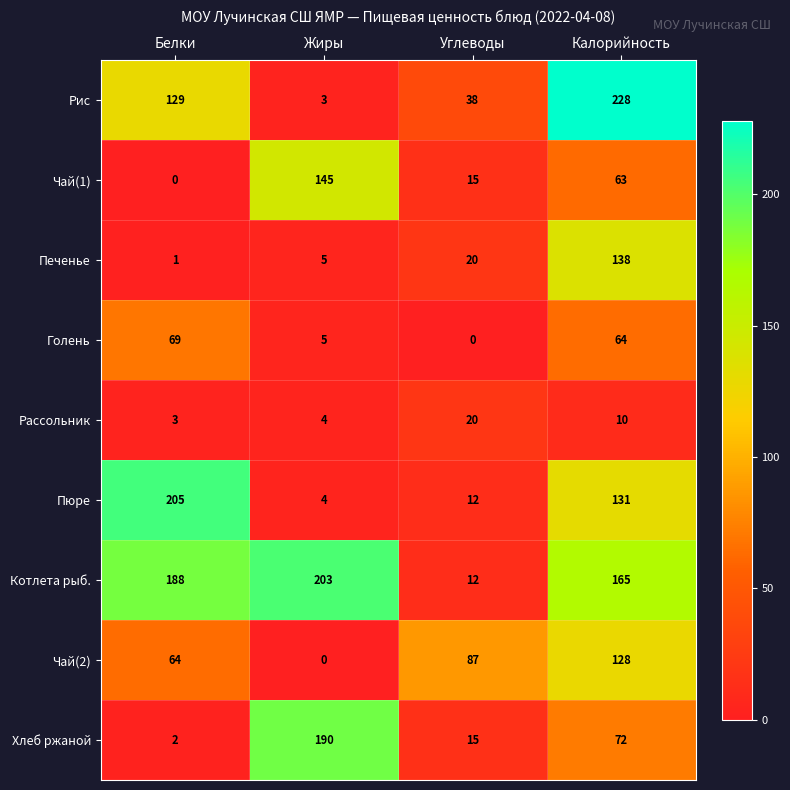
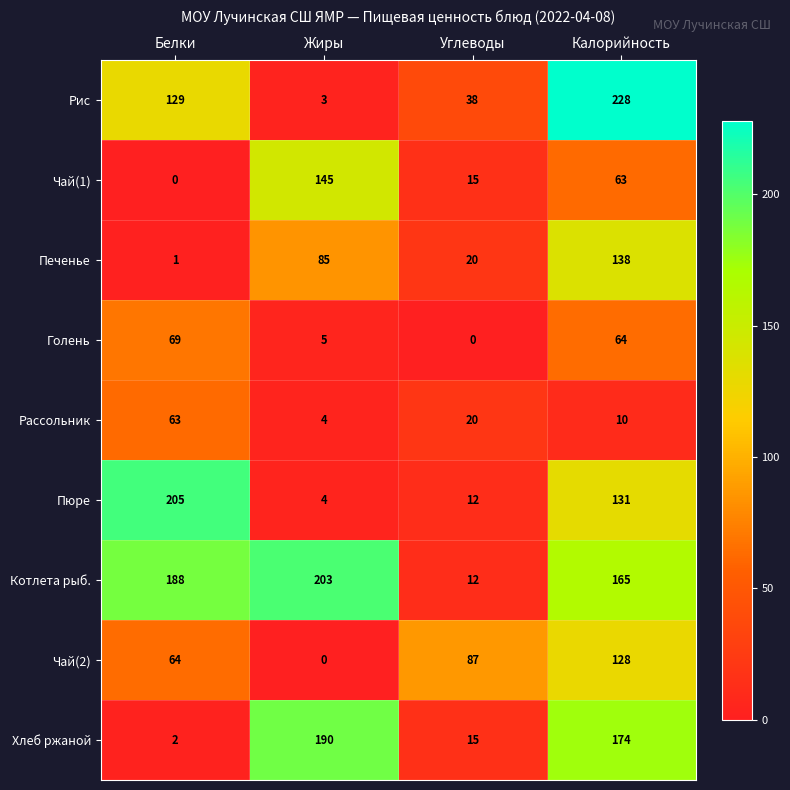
Печенье, Жиры: 5 -> 85
Рассольник, Белки: 3 -> 63
Хлеб ржаной, Калорийность: 72 -> 174
